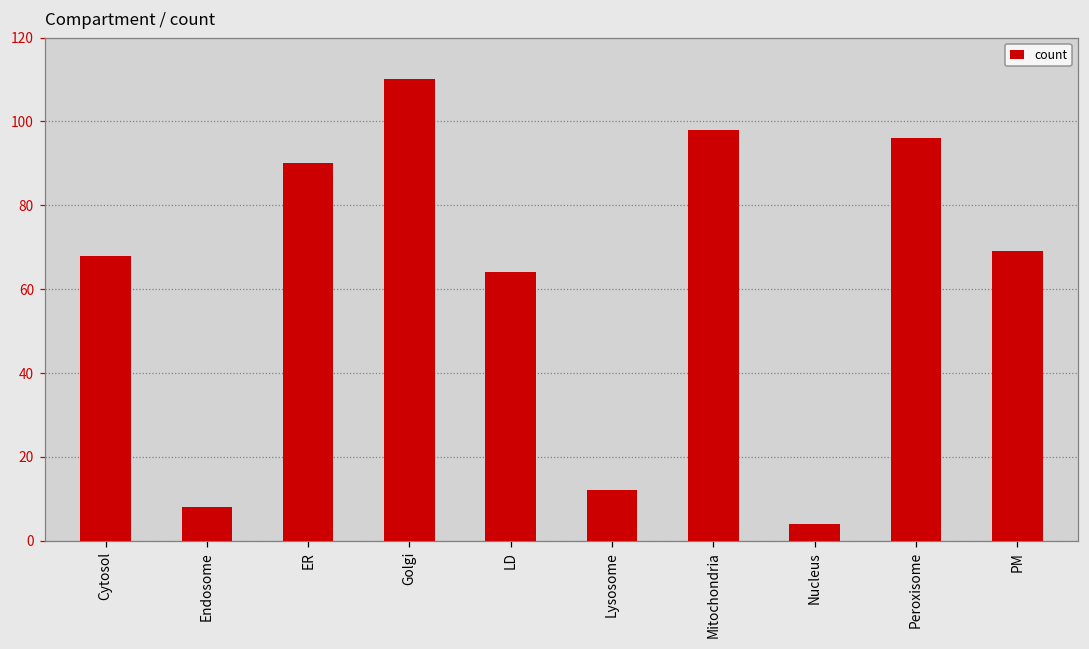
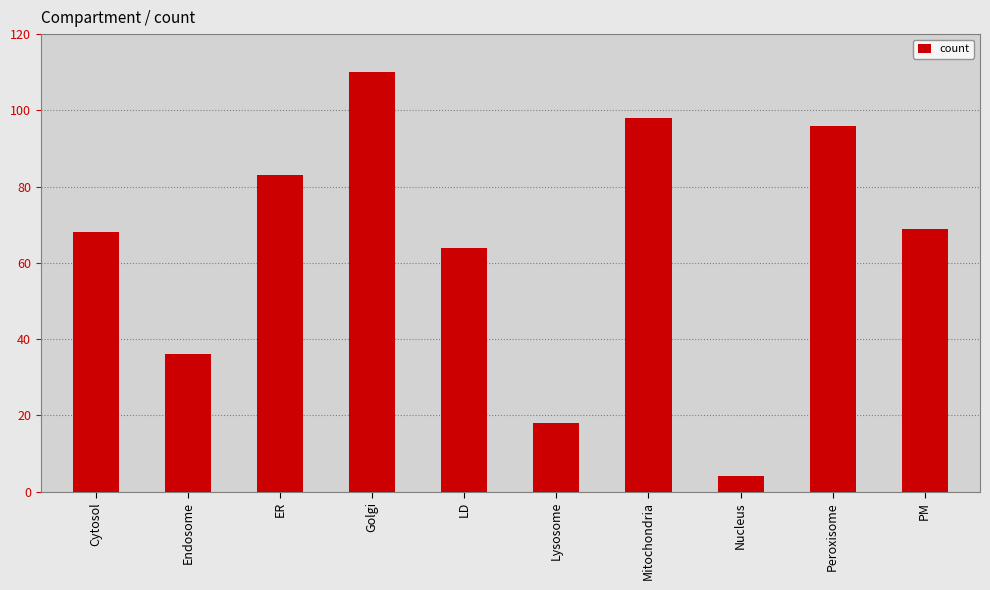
Endosome: 8 -> 36
ER: 90 -> 83
Lysosome: 12 -> 18
